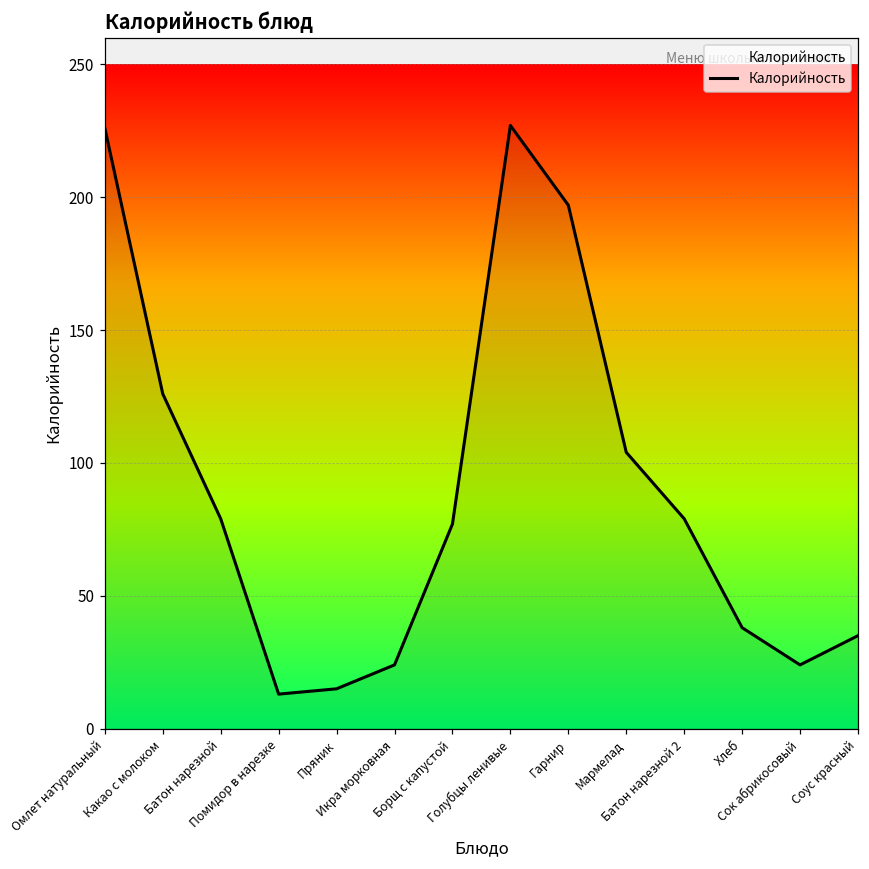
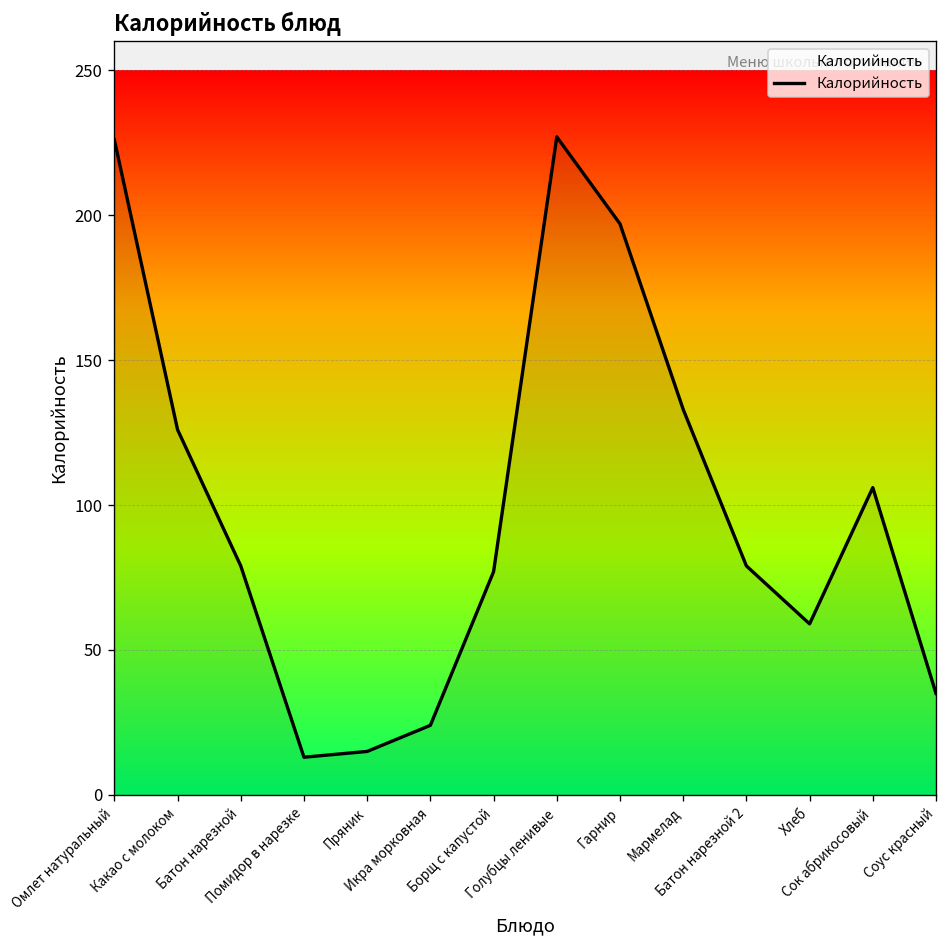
Мармелад: 104 -> 133
Хлеб: 38 -> 59
Сок абрикосовый: 24 -> 106
